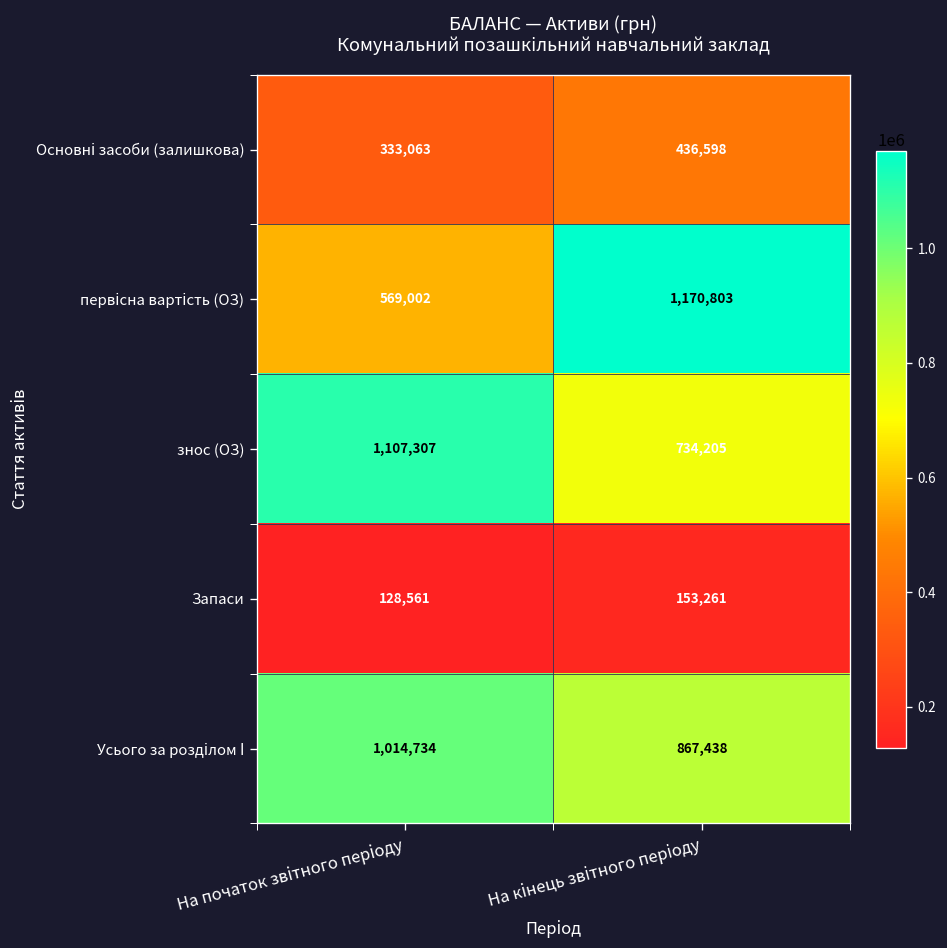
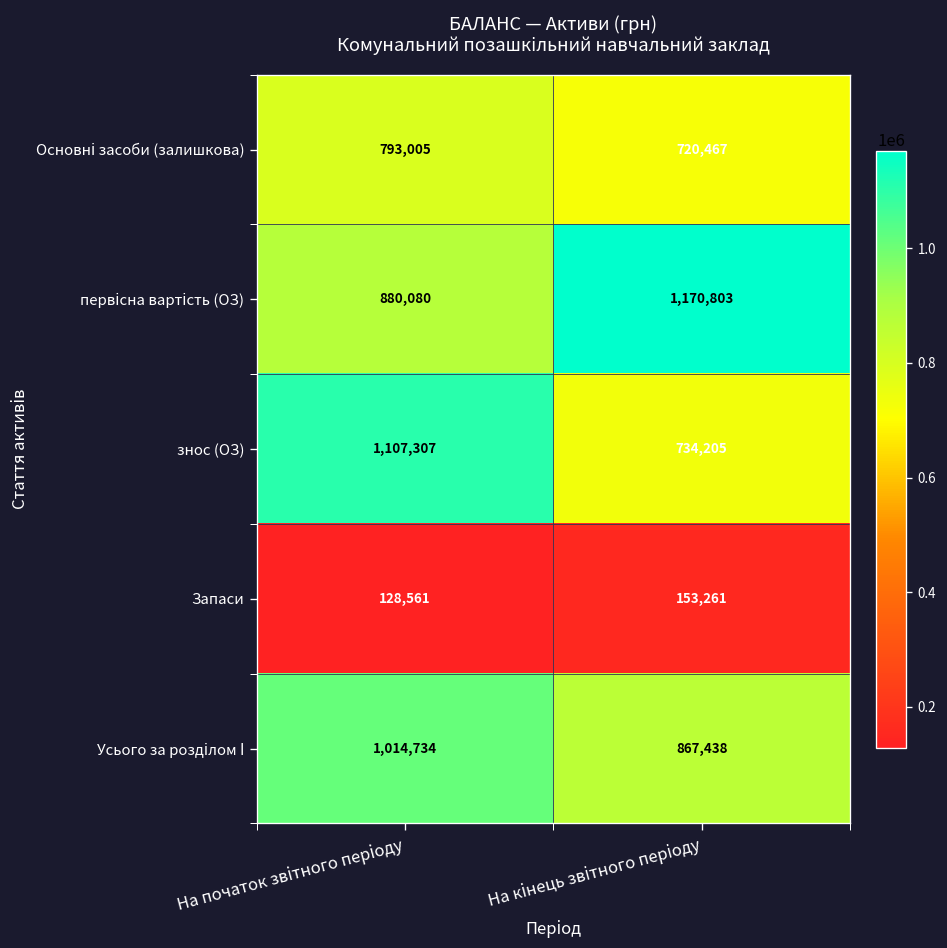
Основні засоби (залишкова), На початок звітного періоду: 333,063 -> 793,005
Основні засоби (залишкова), На кінець звітного періоду: 436,598 -> 720,467
первісна вартість (ОЗ), На початок звітного періоду: 569,002 -> 880,080
